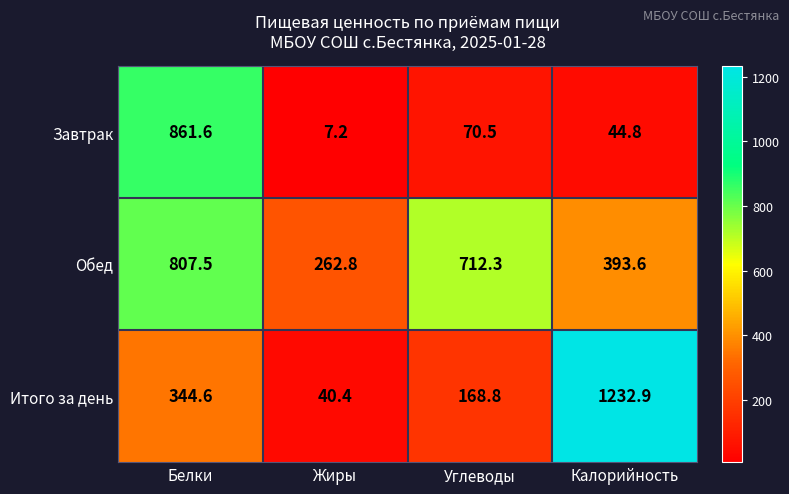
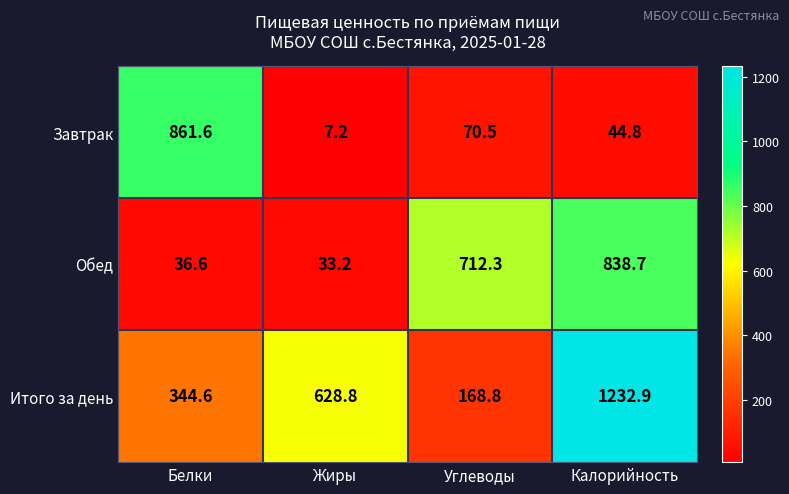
Обед, Белки: 807.5 -> 36.6
Обед, Жиры: 262.8 -> 33.2
Обед, Калорийность: 393.6 -> 838.7
Итого за день, Жиры: 40.4 -> 628.8
